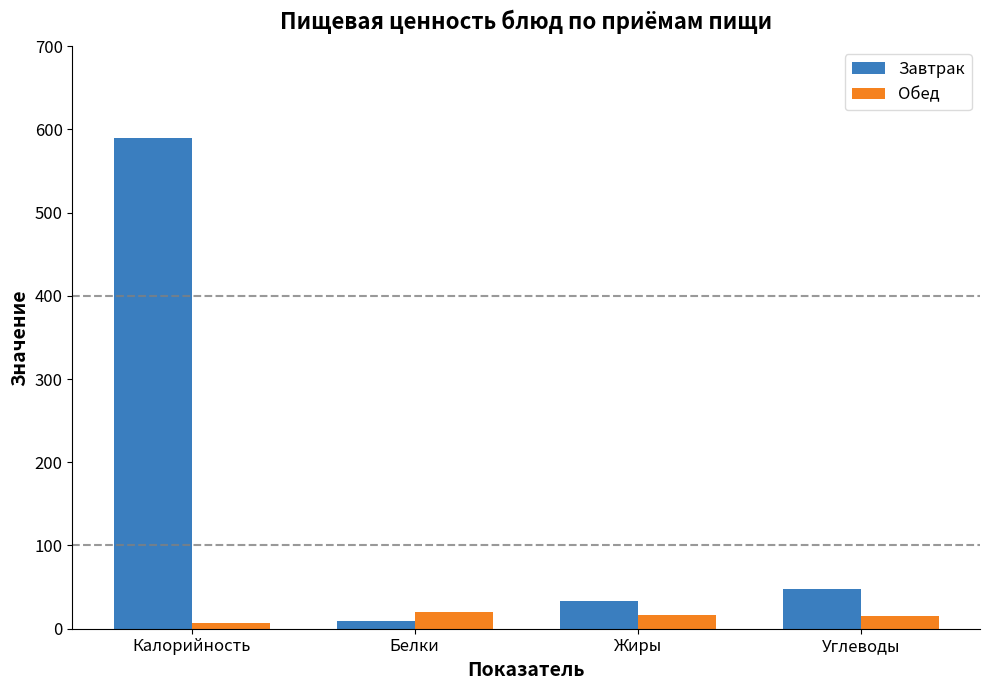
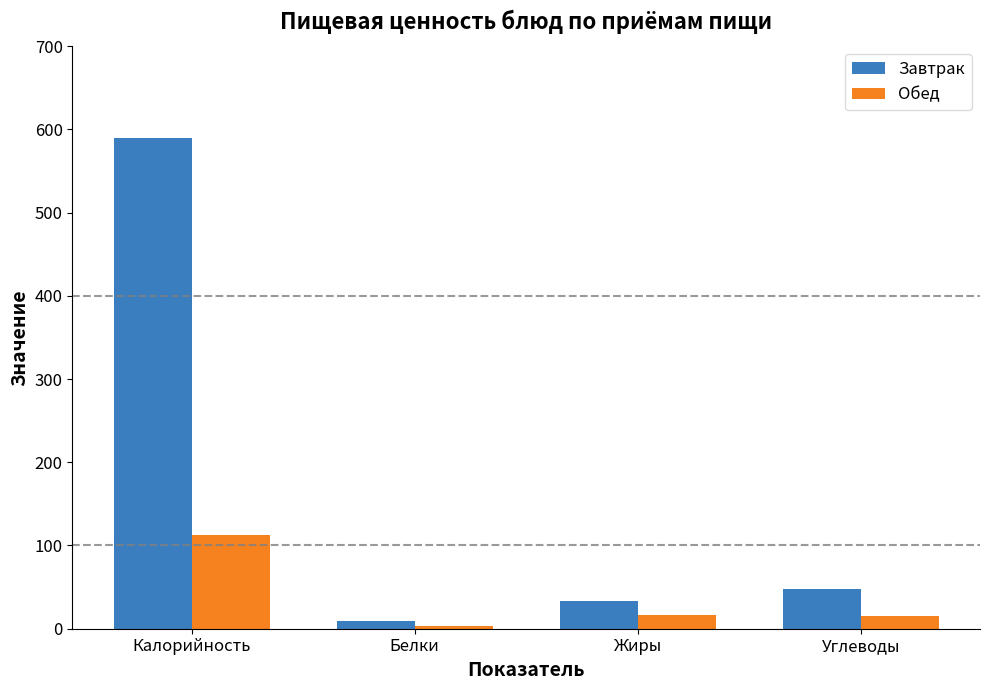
Обед, Калорийность: 10 -> 110
Обед, Белки: 20 -> 0
